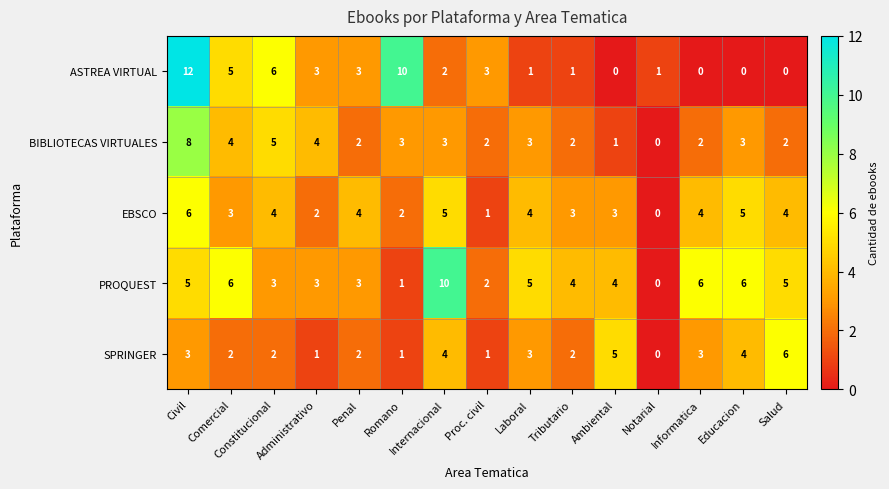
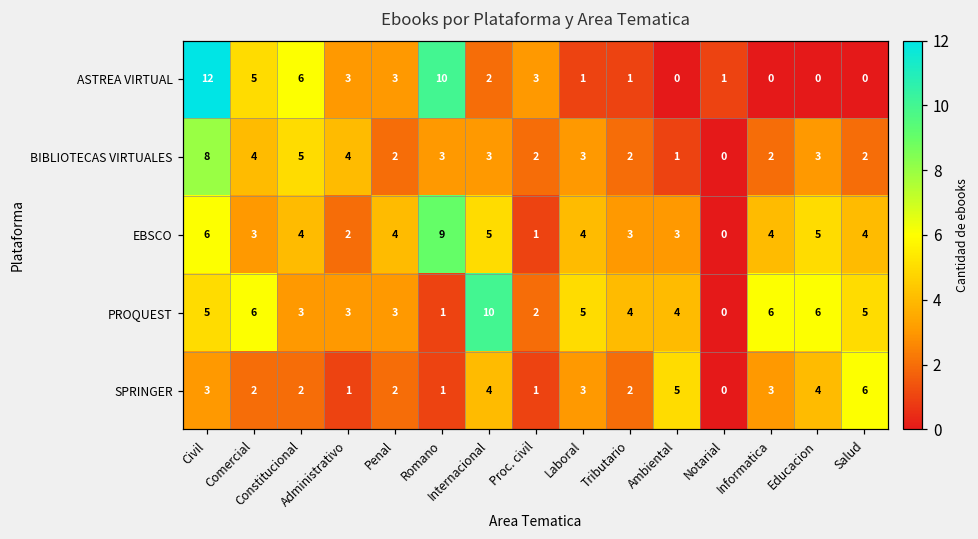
EBSCO, Romano: 2 -> 9
